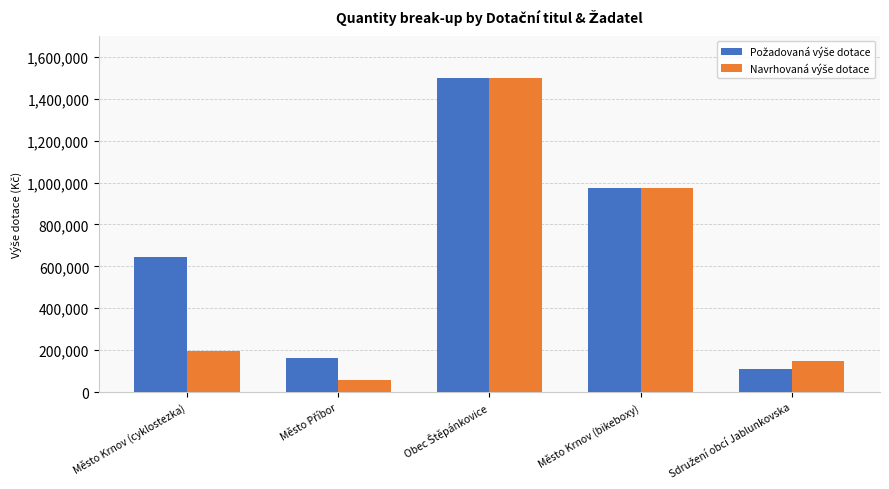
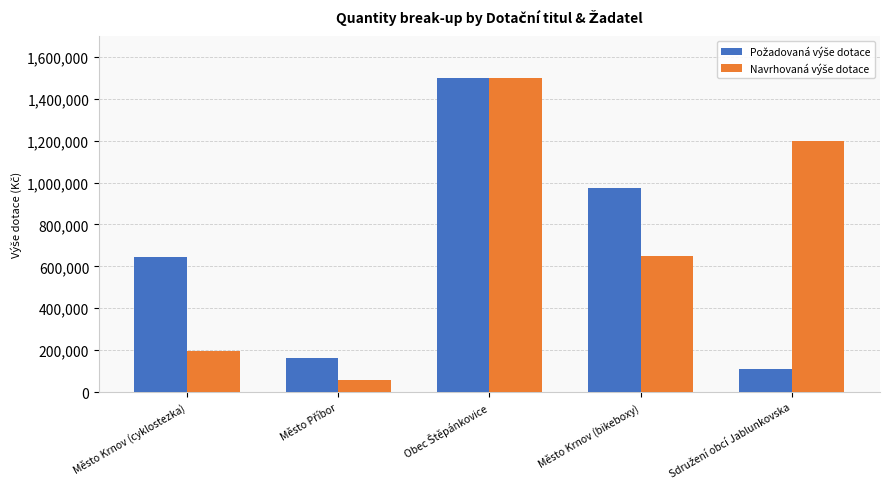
Navrhovaná výše dotace, Město Krnov (bikeboxy): 980,000 -> 650,000
Navrhovaná výše dotace, Sdružení obcí Jablunkovska: 150,000 -> 1,200,000
